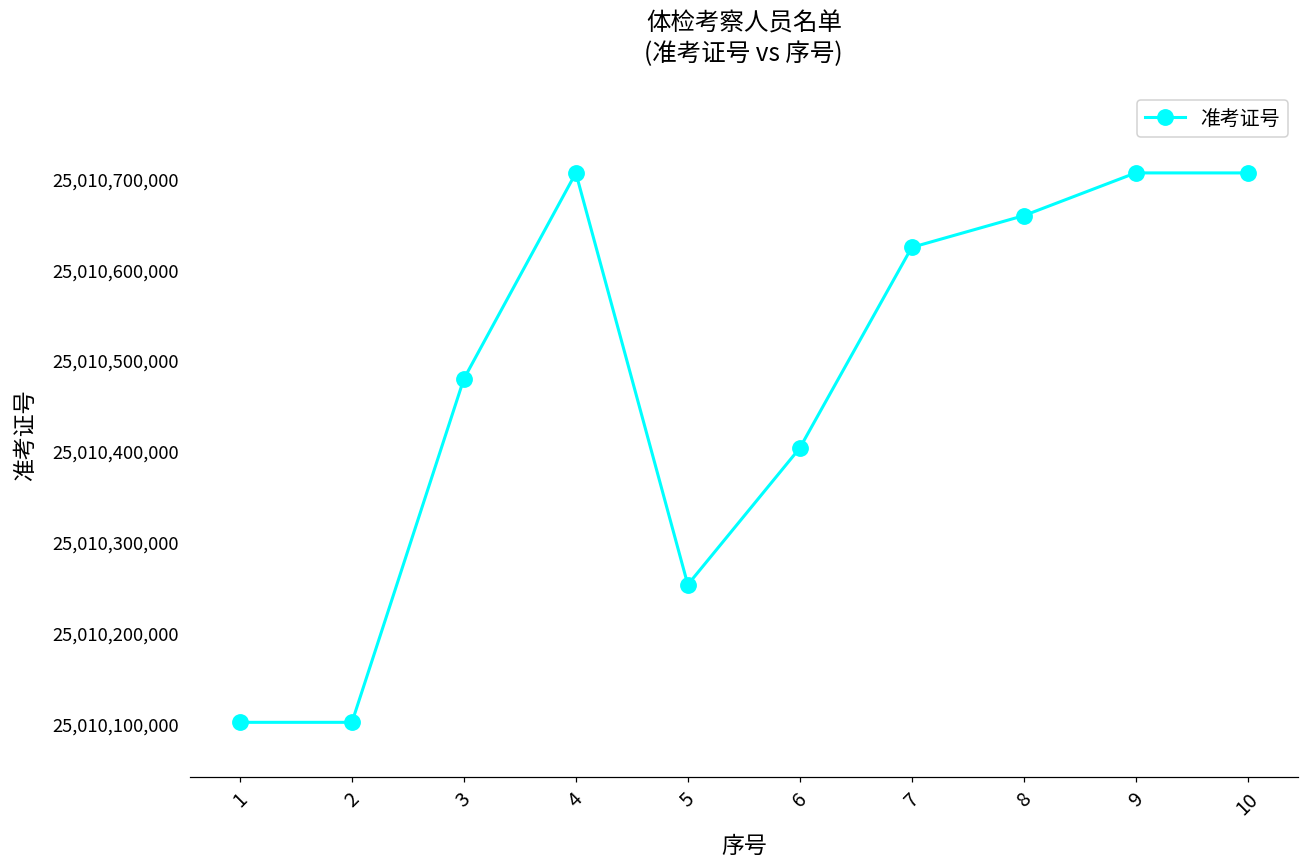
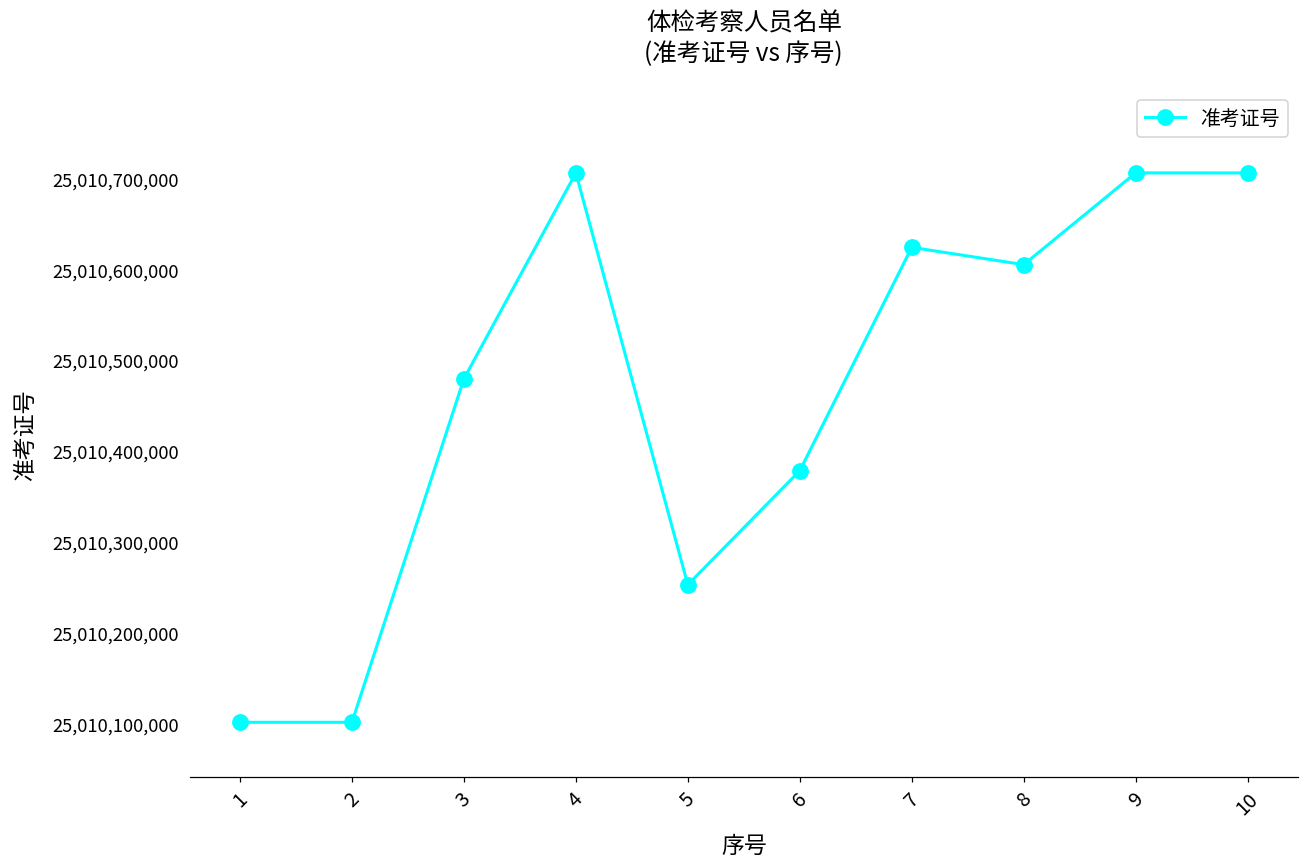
6: 25,010,400,000 -> 25,010,380,000
8: 25,010,660,000 -> 25,010,610,000
